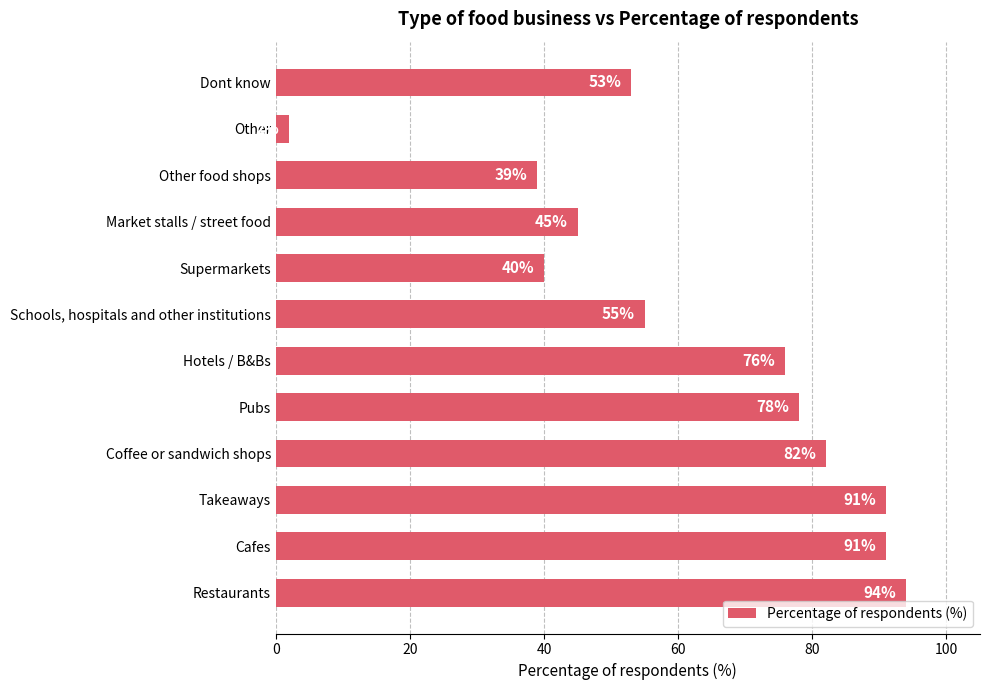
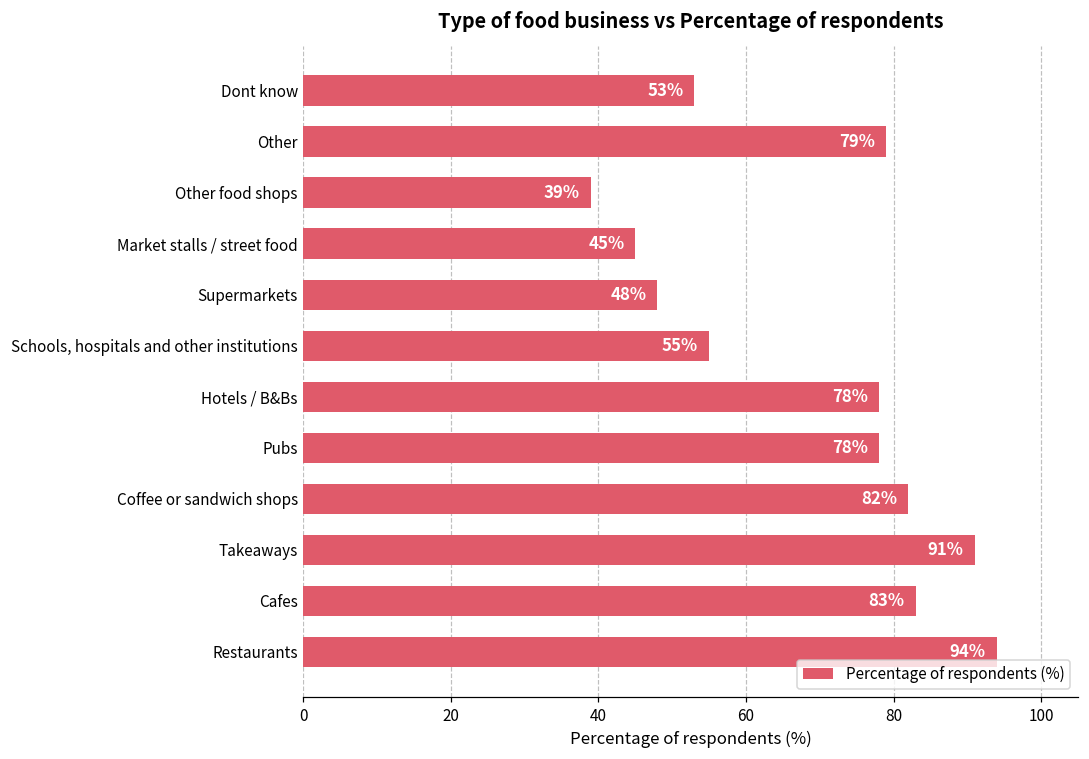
Other: 2 -> 79
Supermarkets: 40% -> 48%
Hotels / B&Bs: 76% -> 78%
Cafes: 91% -> 83%
